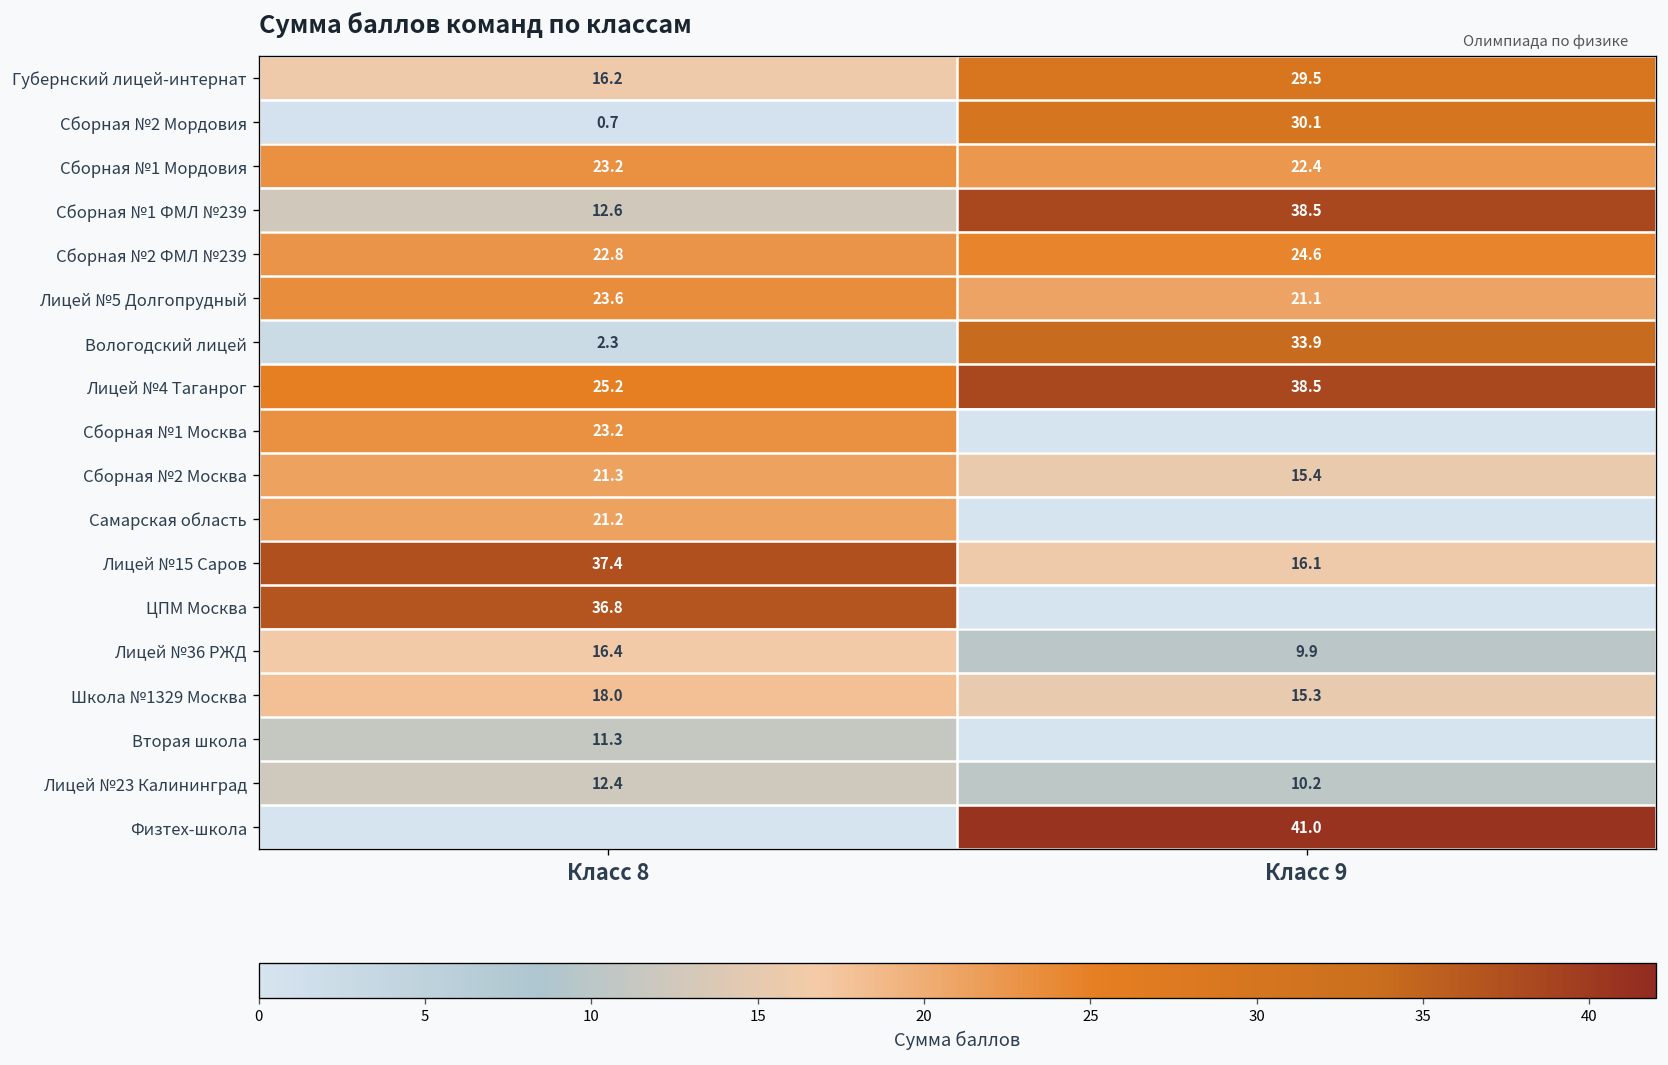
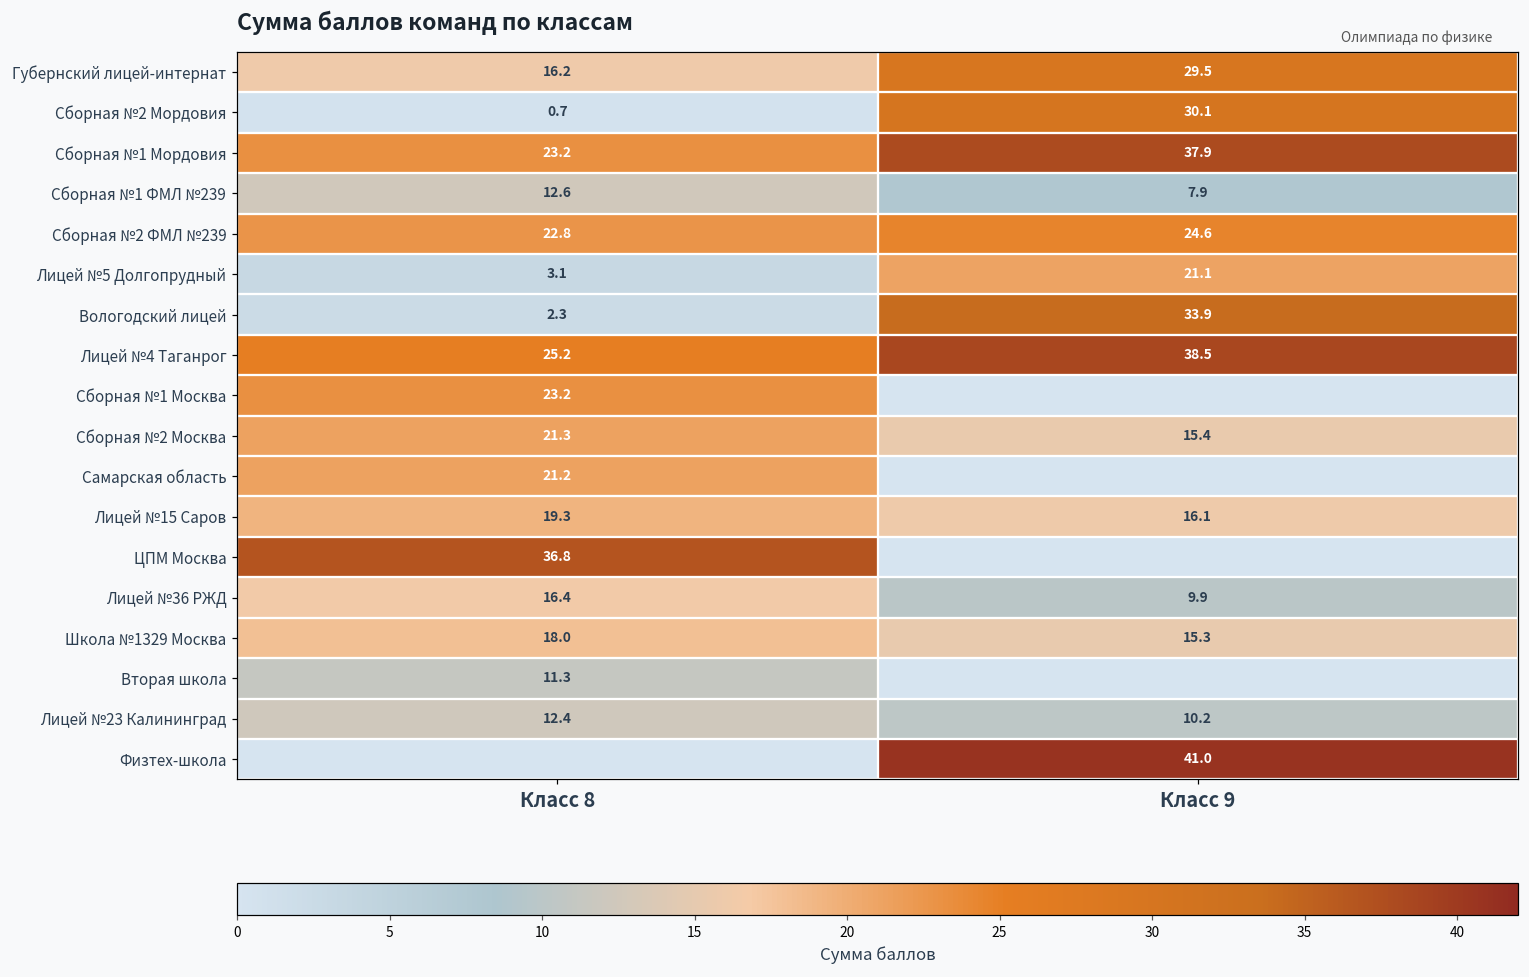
Сборная №1 Мордовия, Класс 9: 22.4 -> 37.9
Сборная №1 ФМЛ №239, Класс 9: 38.5 -> 7.9
Лицей №5 Долгопрудный, Класс 8: 23.6 -> 3.1
Лицей №15 Саров, Класс 8: 37.4 -> 19.3
